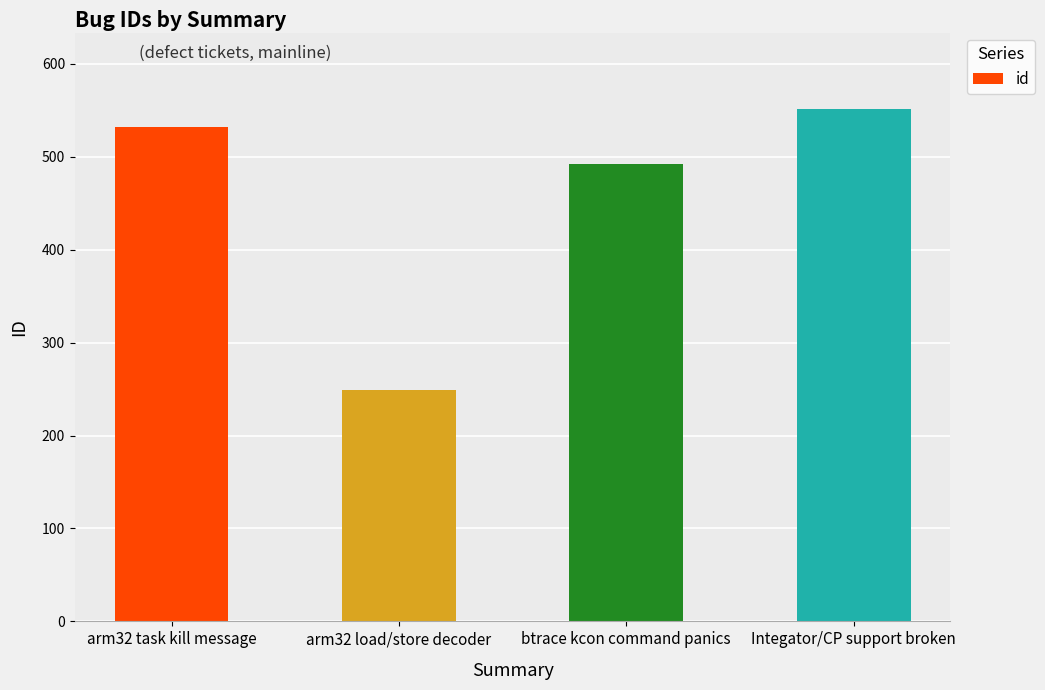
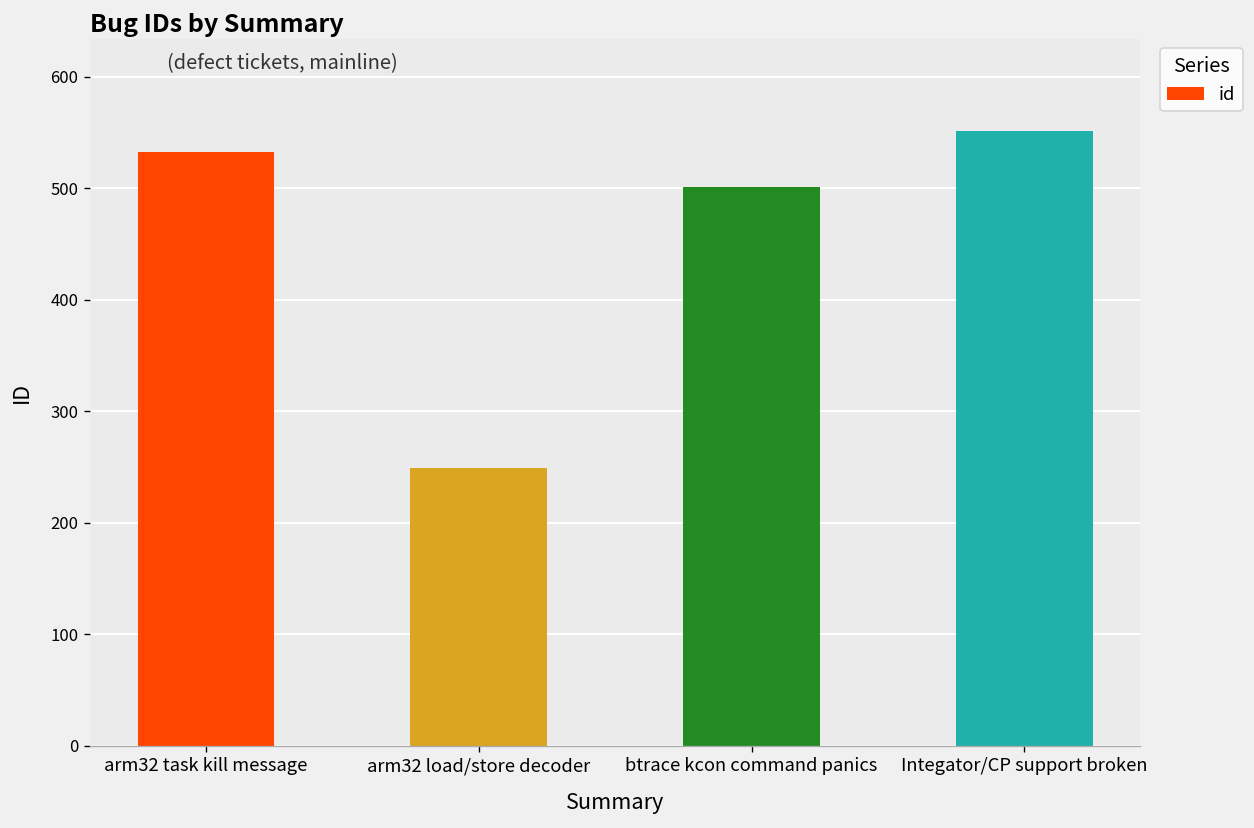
btrace kcon command panics: 490 -> 500
